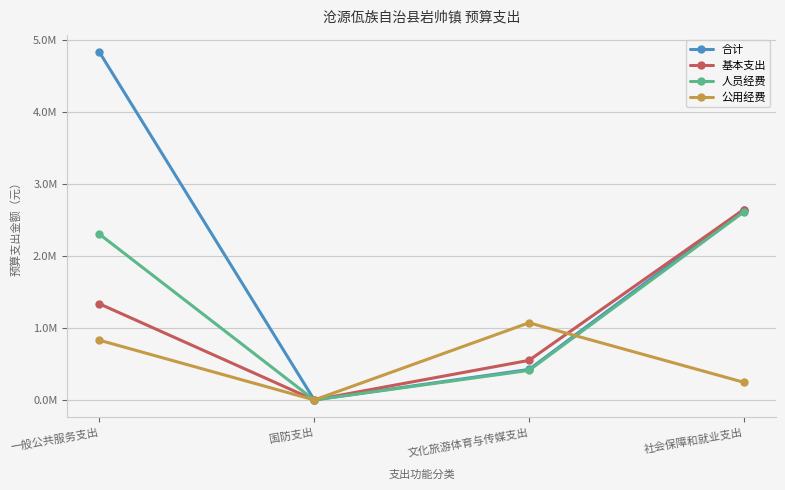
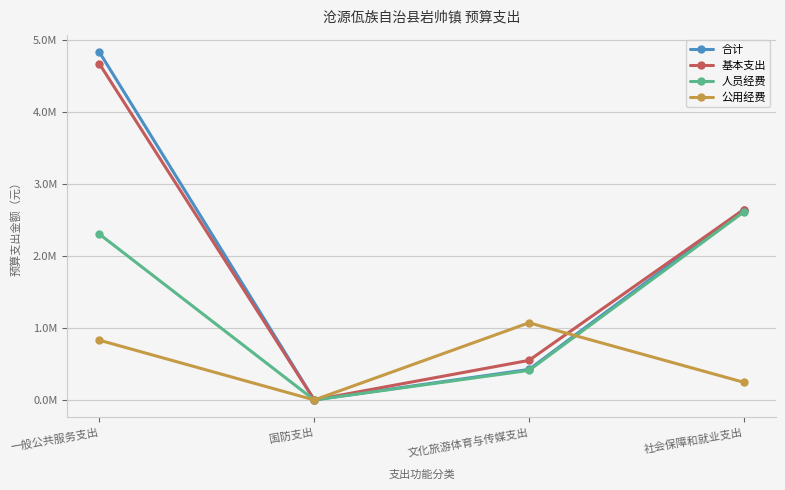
基本支出, 一般公共服务支出: 1300000 -> 4700000
